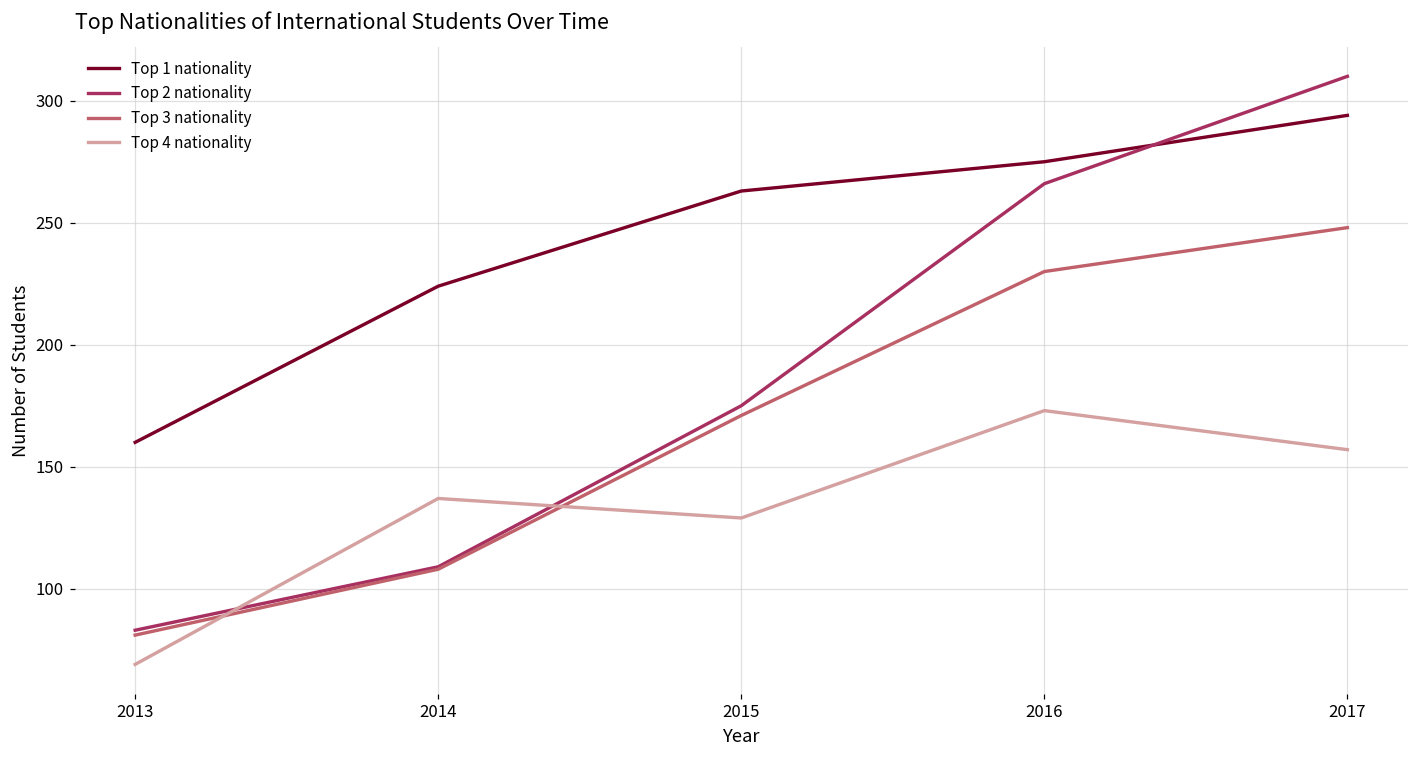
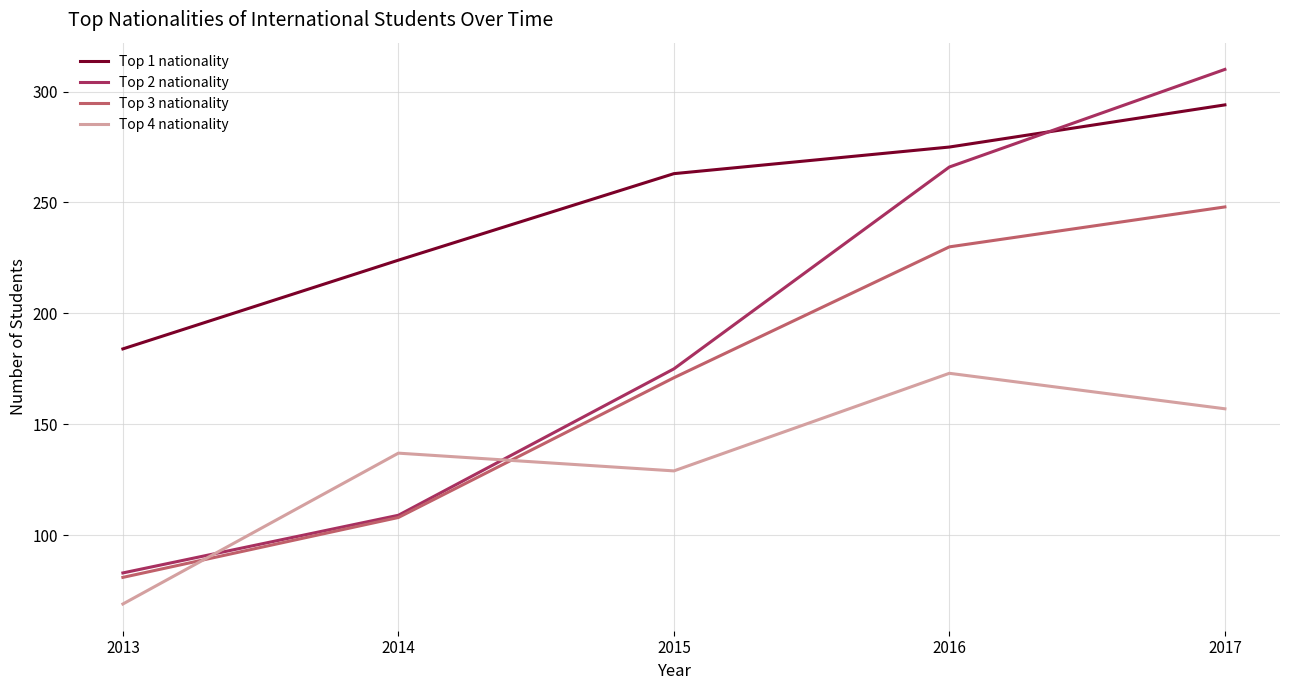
Top 1 nationality, 2013: 160 -> 184
